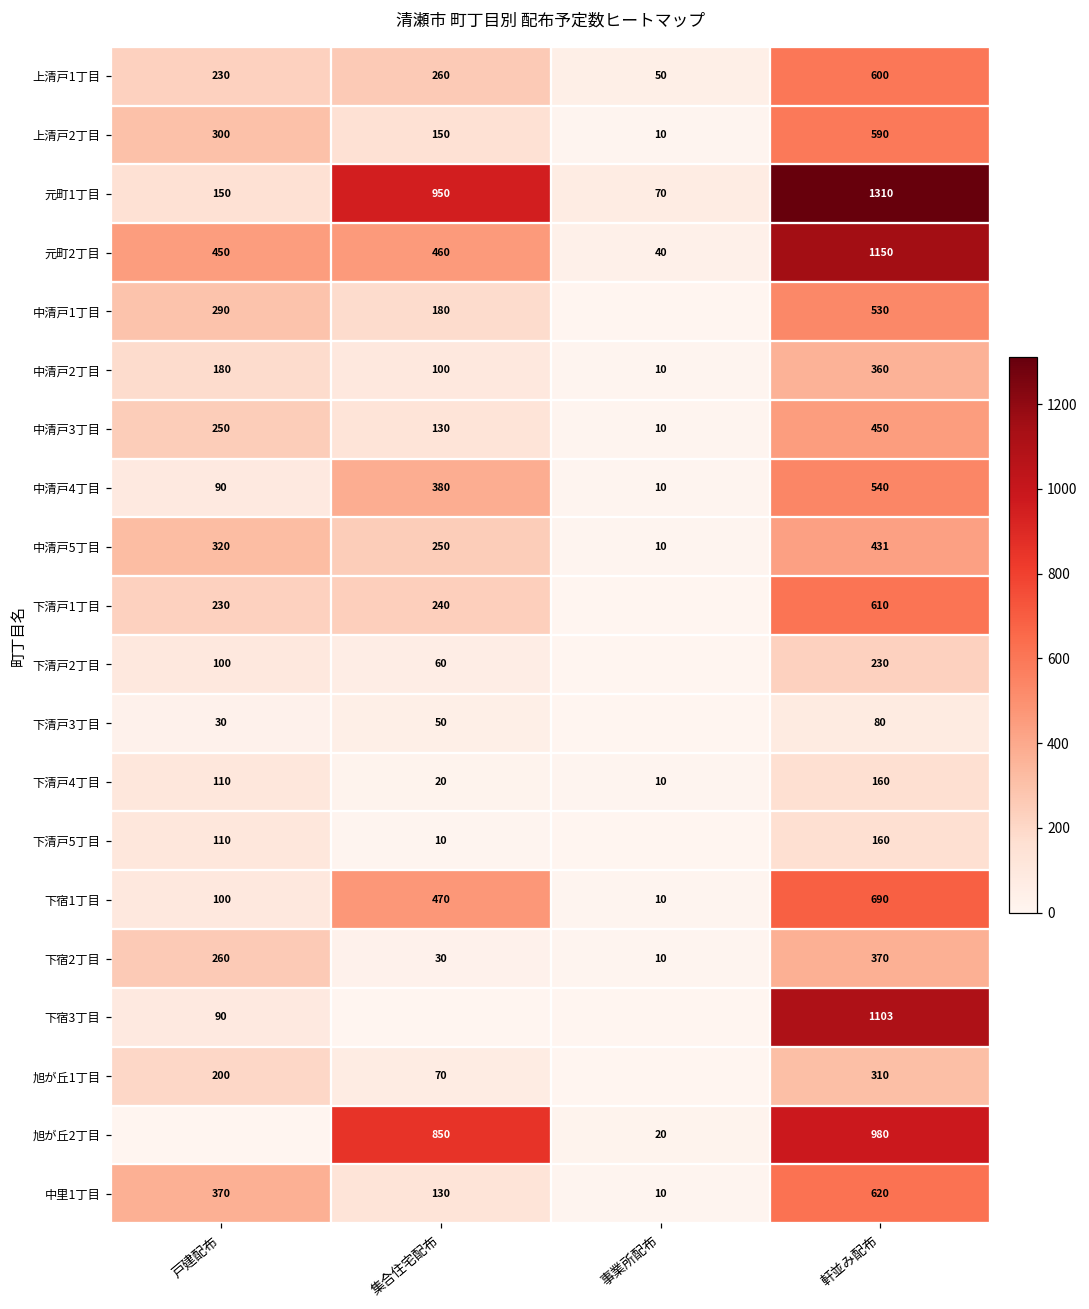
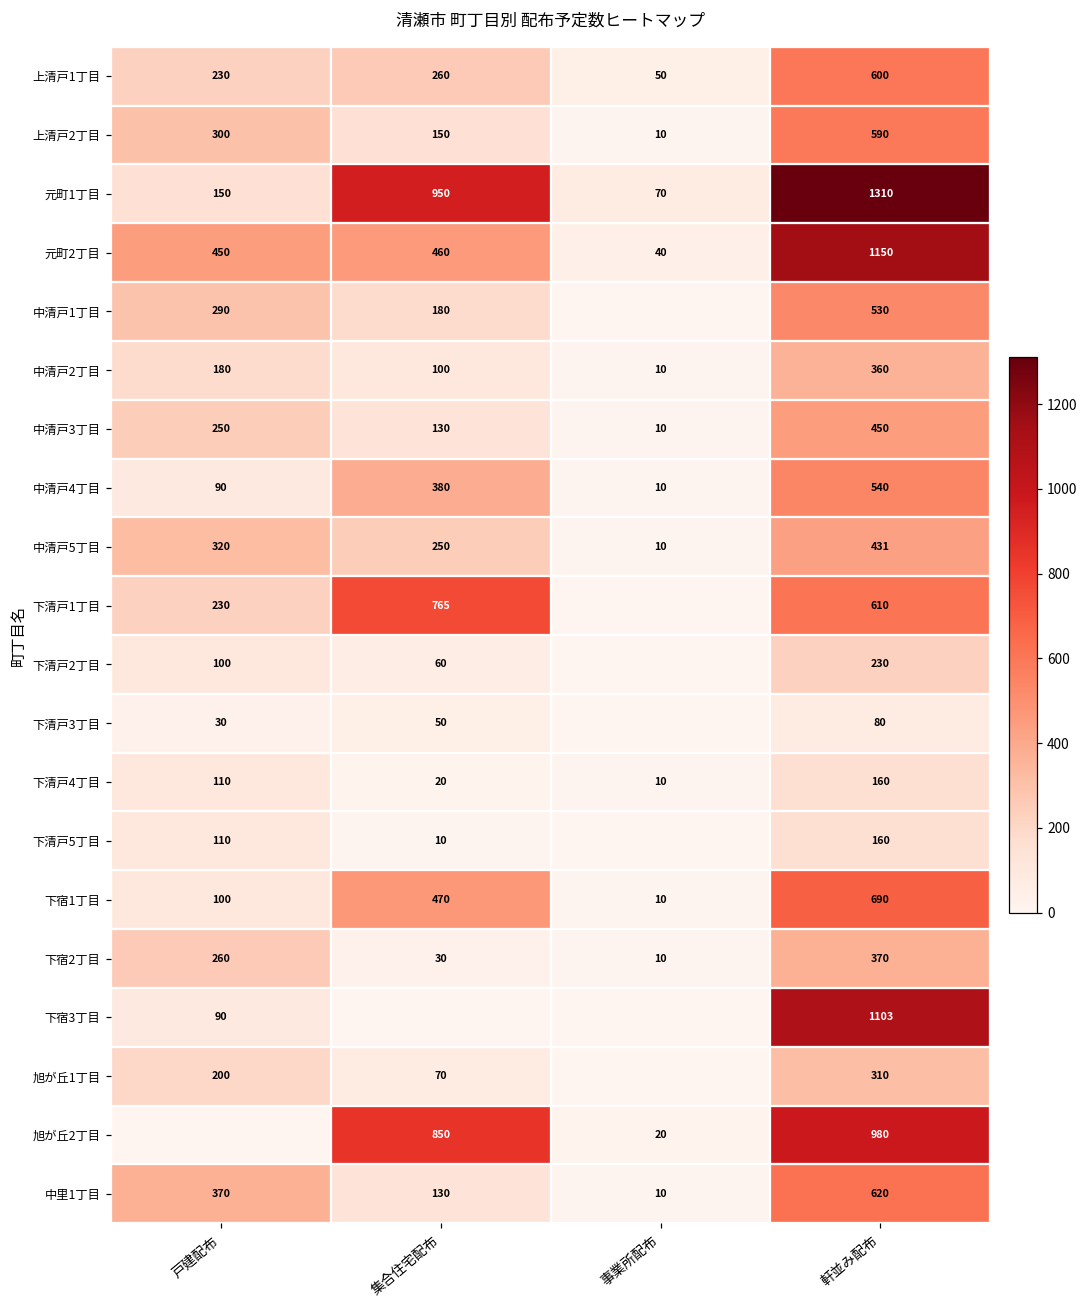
下清戸1丁目, 集合住宅配布: 240 -> 765
